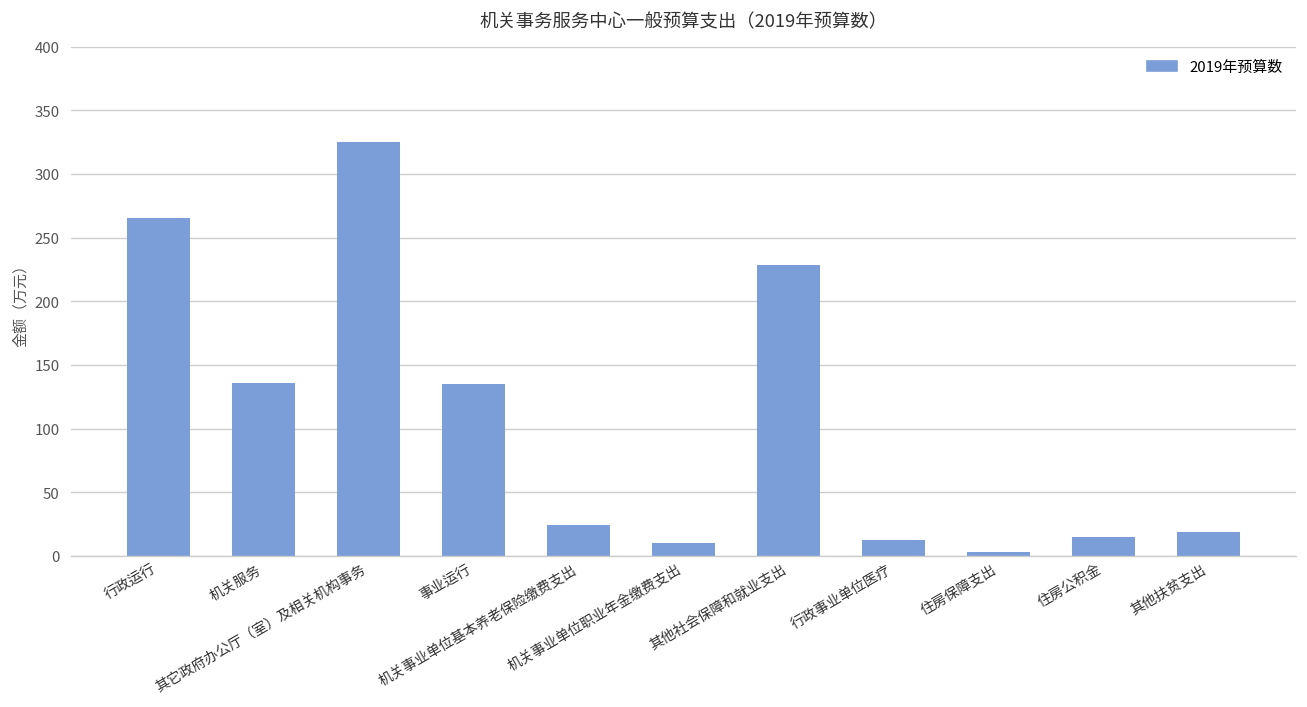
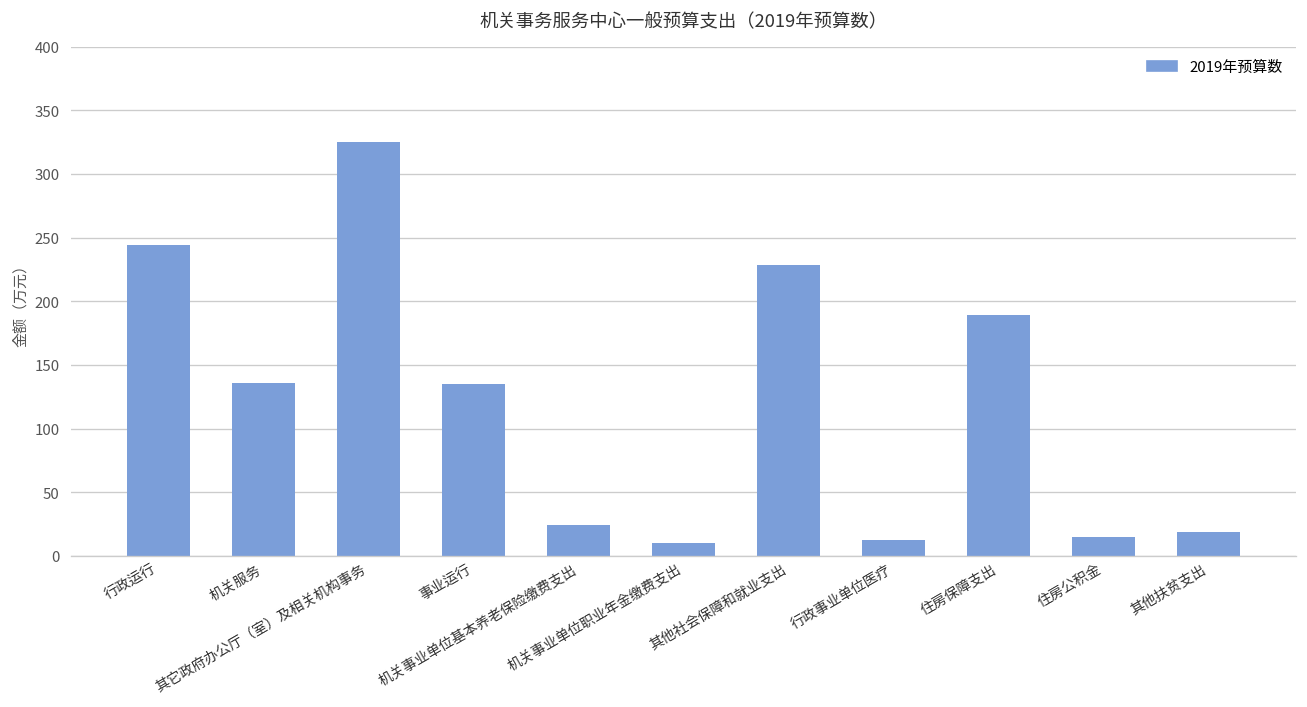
行政运行: 265 -> 244
住房保障支出: 3 -> 189
